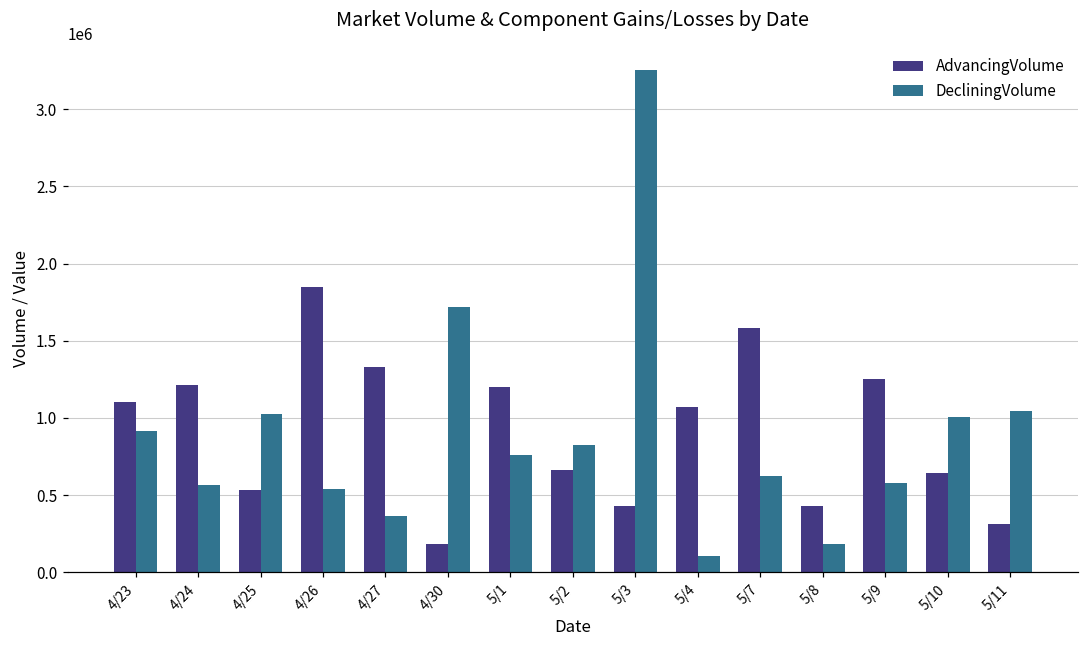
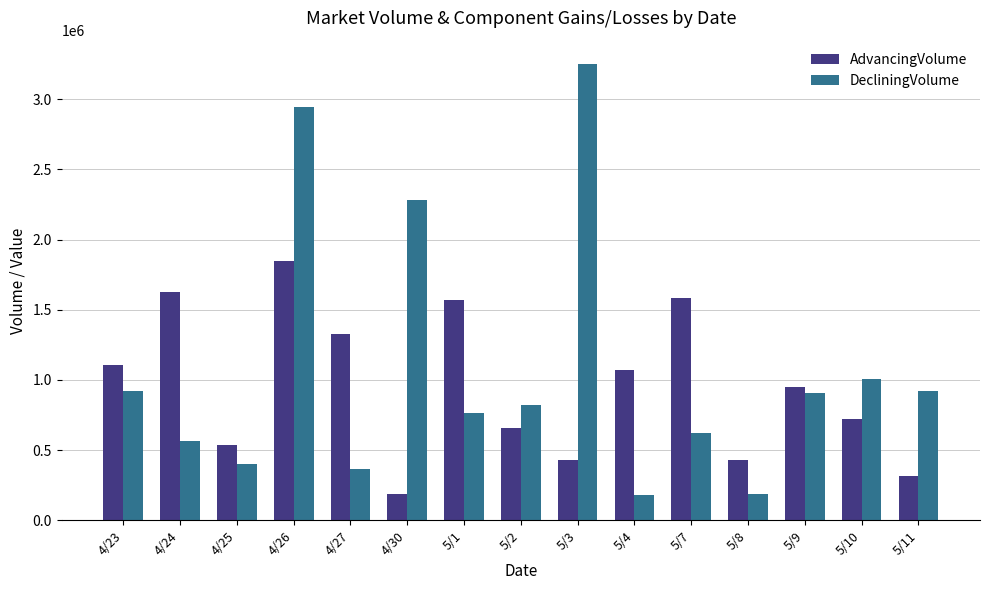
AdvancingVolume, 4/24: 1220000 -> 1630000
DecliningVolume, 4/25: 1020000 -> 400000
DecliningVolume, 4/26: 540000 -> 2940000
DecliningVolume, 4/30: 1720000 -> 2280000
AdvancingVolume, 5/1: 1200000 -> 1570000
DecliningVolume, 5/4: 110000 -> 180000
AdvancingVolume, 5/9: 1250000 -> 950000
DecliningVolume, 5/9: 580000 -> 900000
AdvancingVolume, 5/10: 640000 -> 720000
DecliningVolume, 5/11: 1040000 -> 920000
